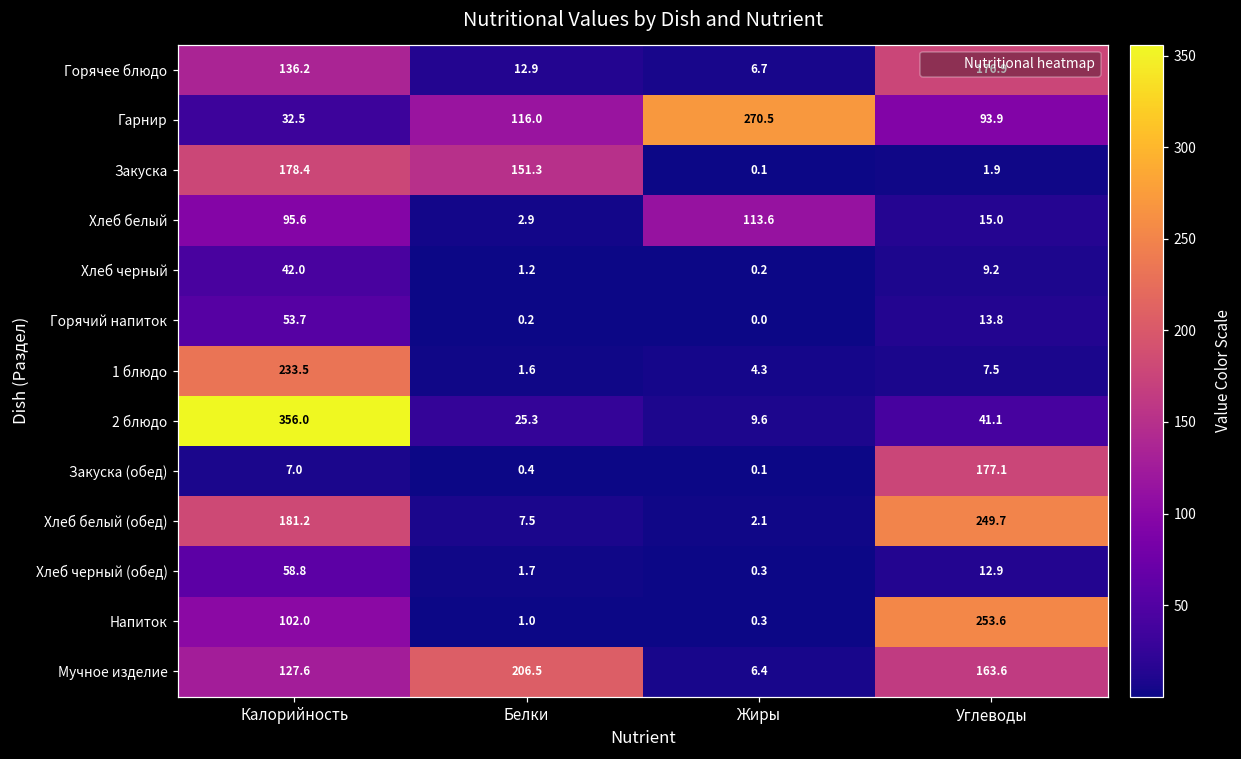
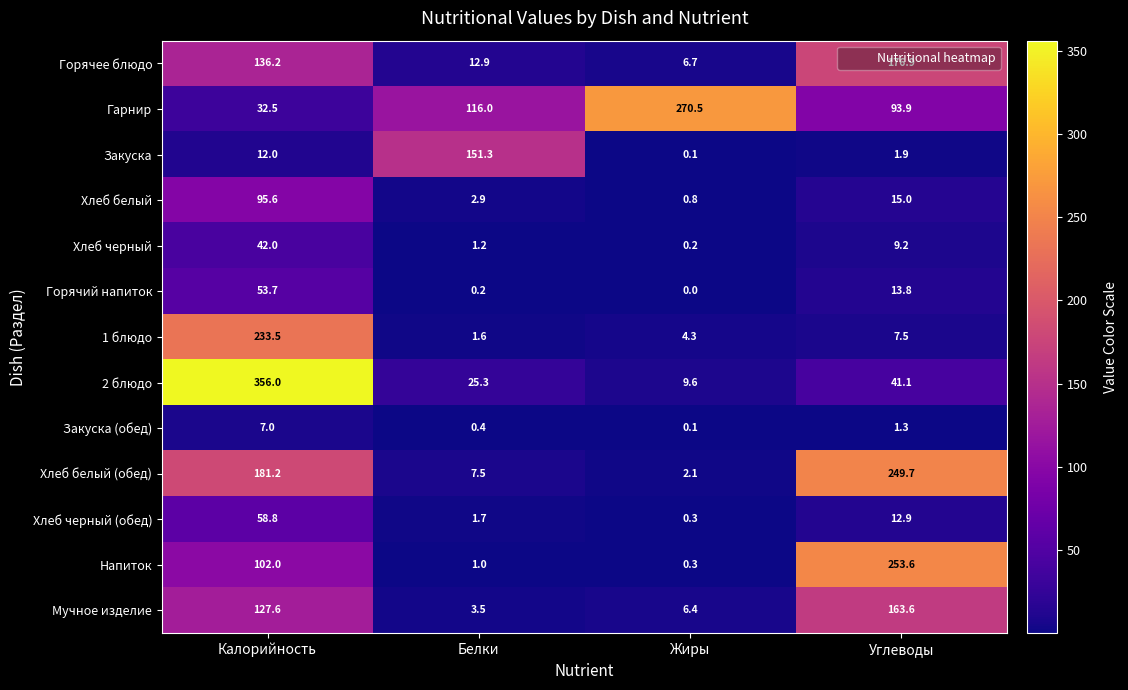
Закуска, Калорийность: 178.4 -> 12.0
Хлеб белый, Жиры: 113.6 -> 0.8
Закуска (обед), Углеводы: 177.1 -> 1.3
Мучное изделие, Белки: 206.5 -> 3.5
